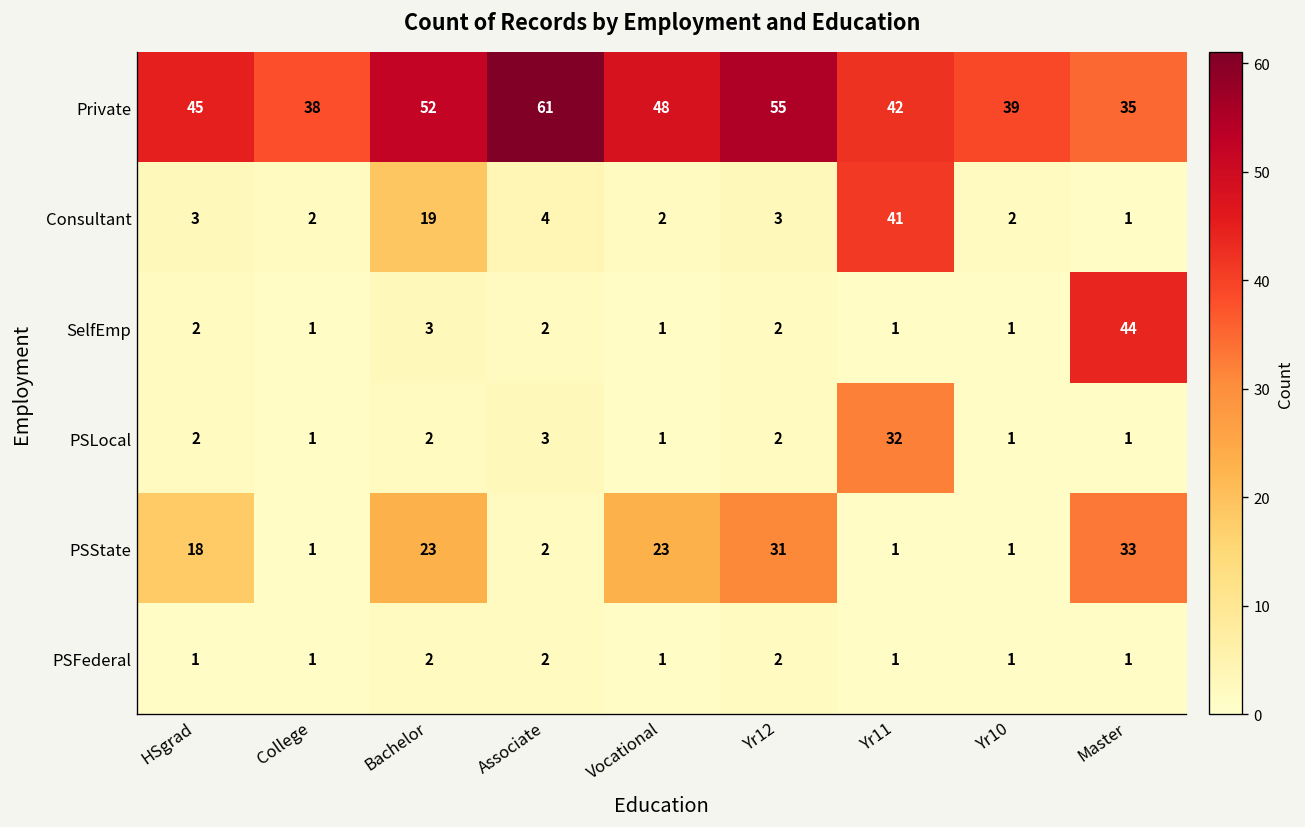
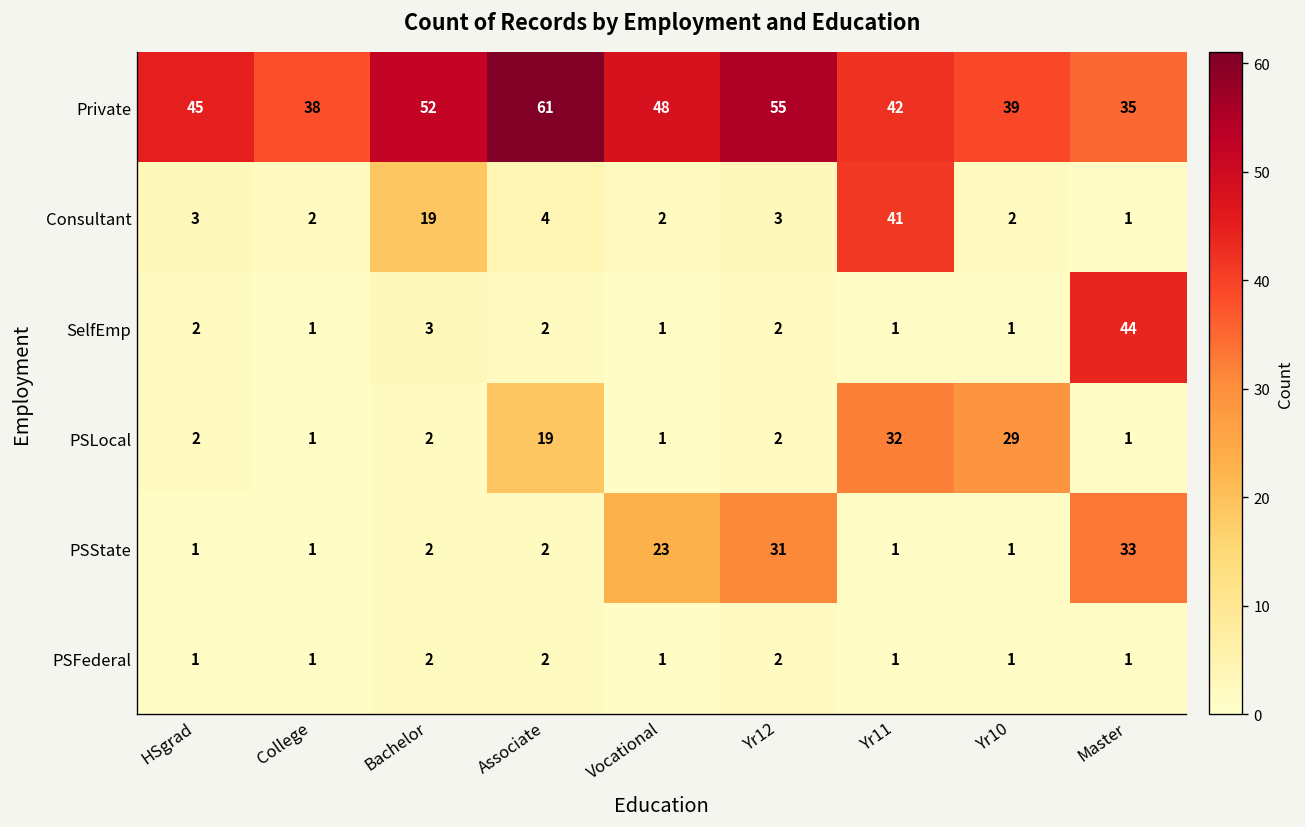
PSLocal, Associate: 3 -> 19
PSLocal, Yr10: 1 -> 29
PSState, HSgrad: 18 -> 1
PSState, Bachelor: 23 -> 2
